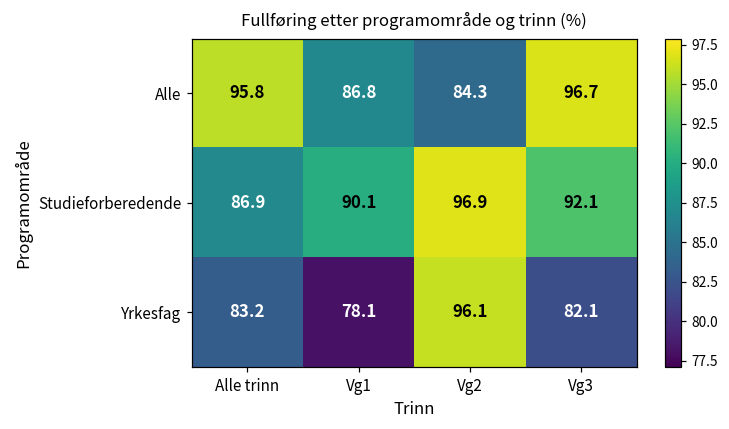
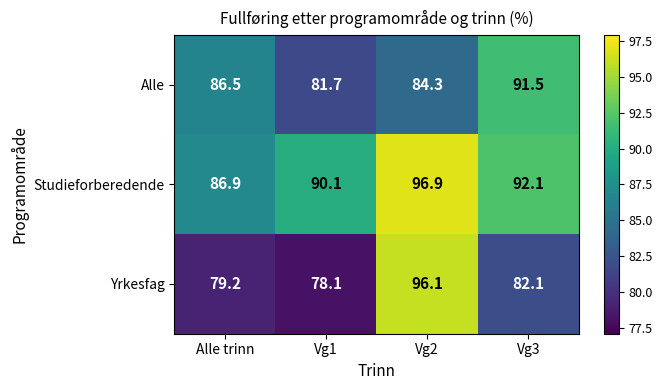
Alle, Alle trinn: 95.8 -> 86.5
Alle, Vg1: 86.8 -> 81.7
Alle, Vg3: 96.7 -> 91.5
Yrkesfag, Alle trinn: 83.2 -> 79.2
